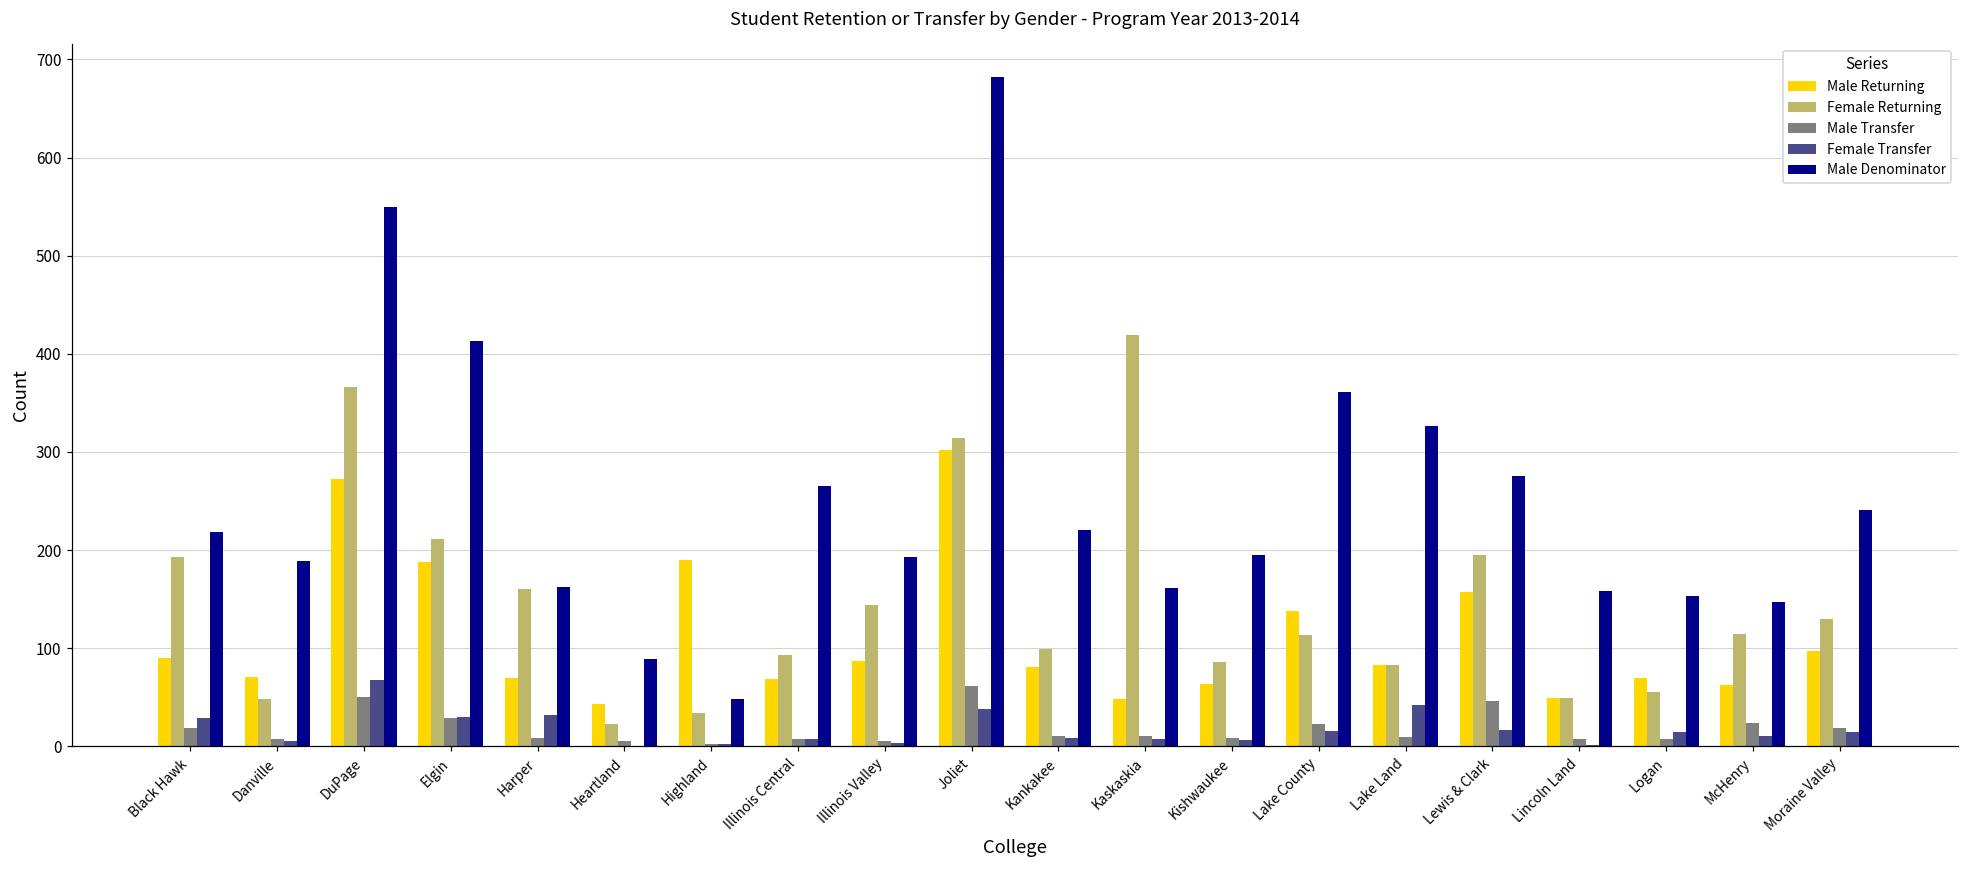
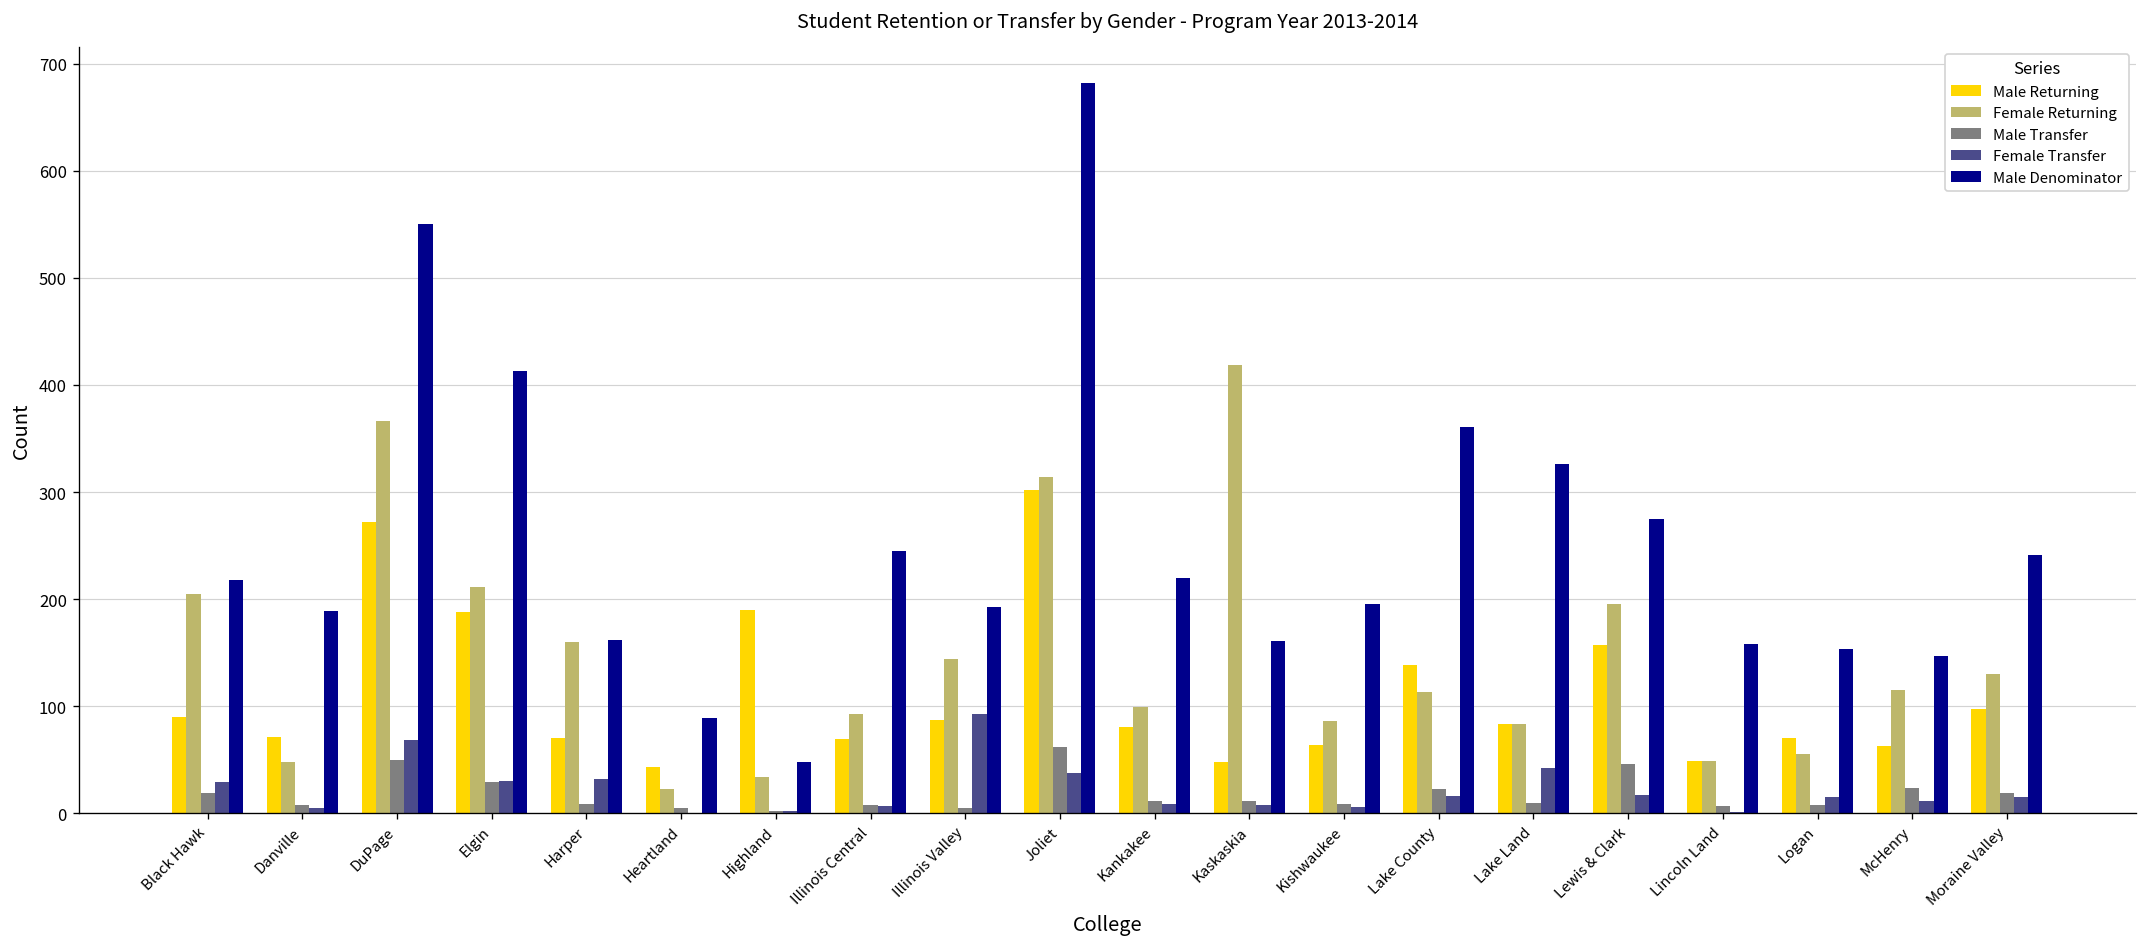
Female Returning, Black Hawk: 190 -> 210
Male Denominator, Illinois Central: 270 -> 250
Female Transfer, Illinois Valley: 0 -> 90
